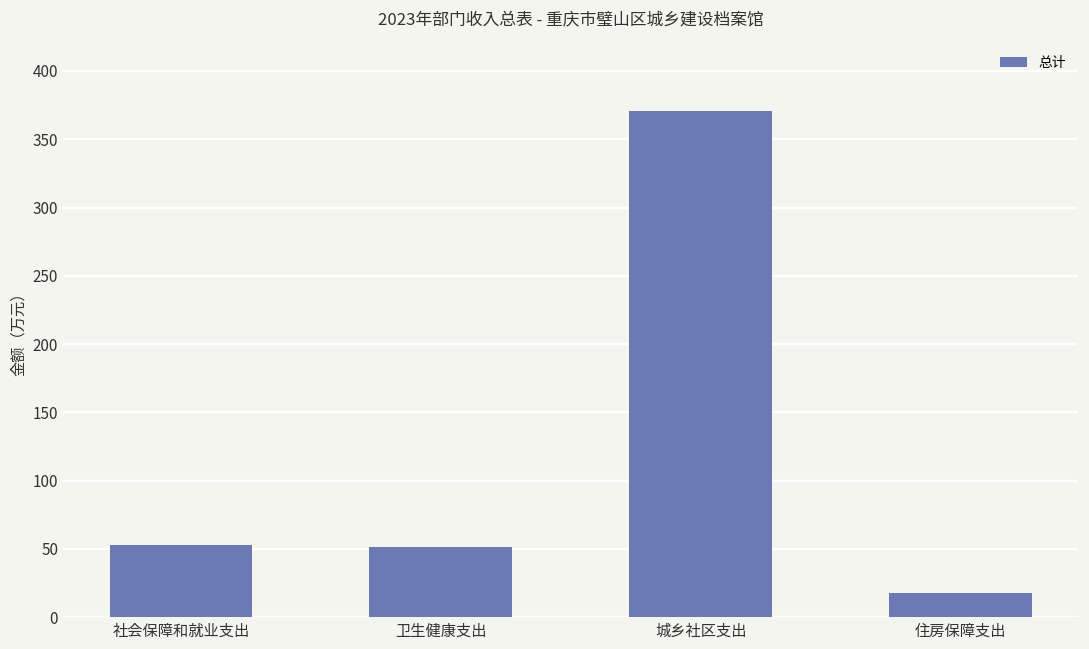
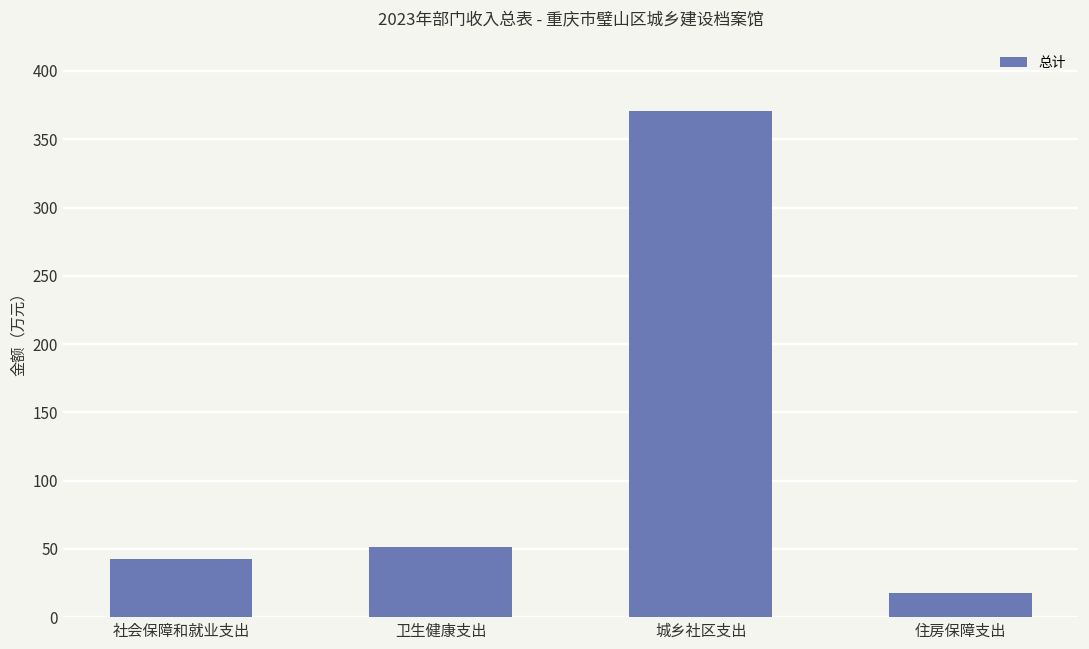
社会保障和就业支出: 53 -> 43
